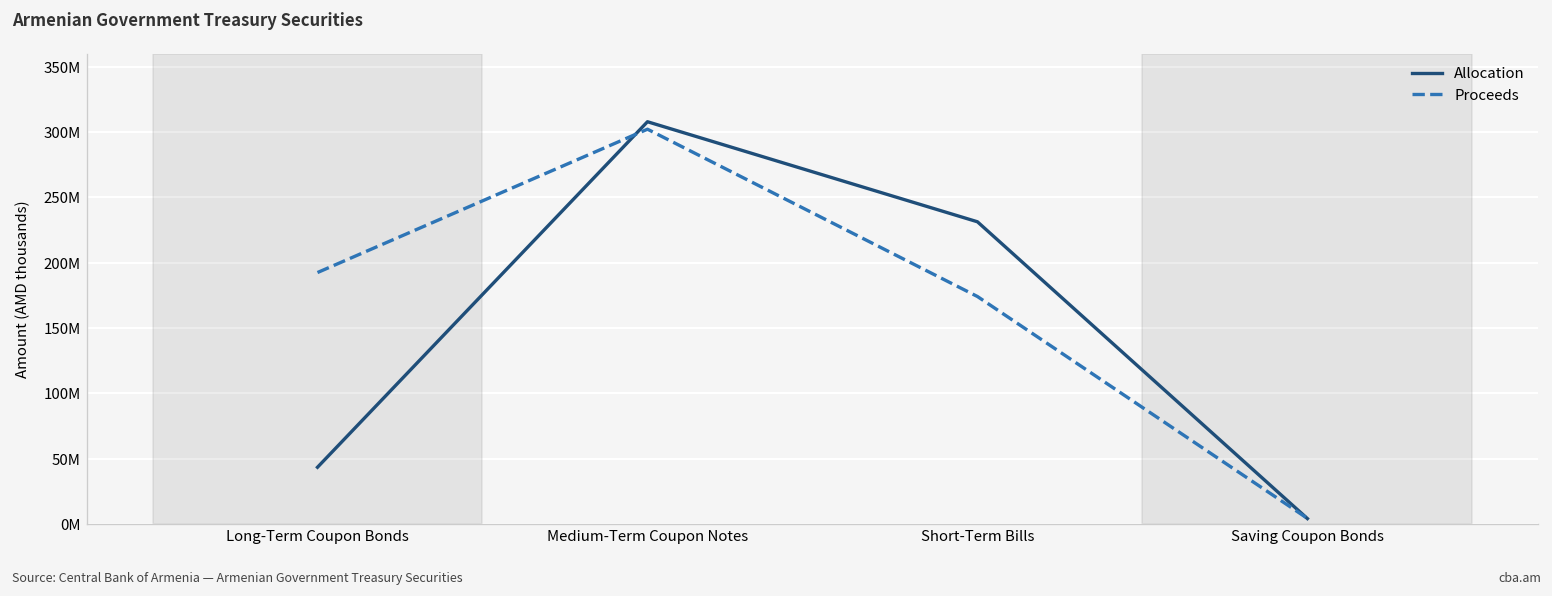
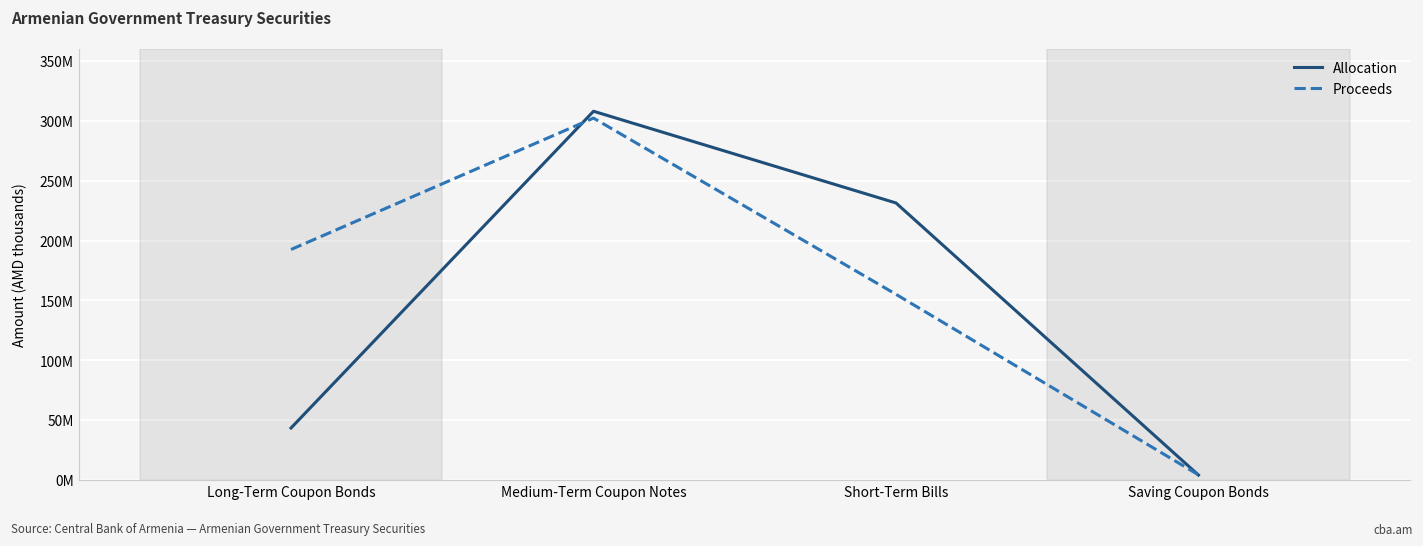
Proceeds, Short-Term Bills: 174000000 -> 155000000
